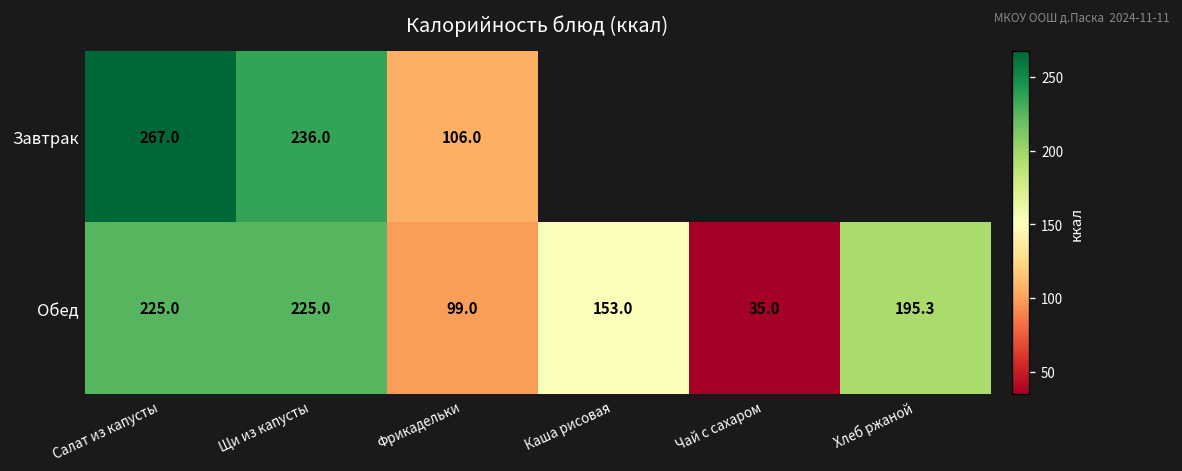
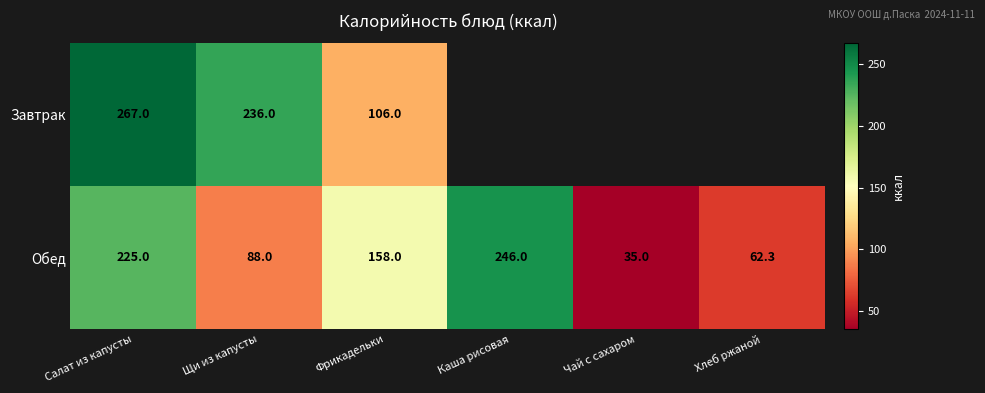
Обед, Щи из капусты: 225.0 -> 88.0
Обед, Фрикадельки: 99.0 -> 158.0
Обед, Каша рисовая: 153.0 -> 246.0
Обед, Хлеб ржаной: 195.3 -> 62.3
